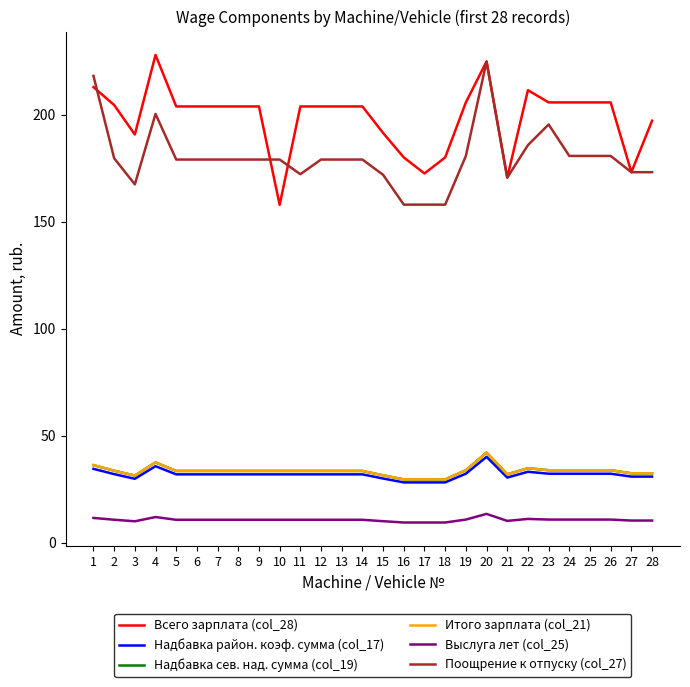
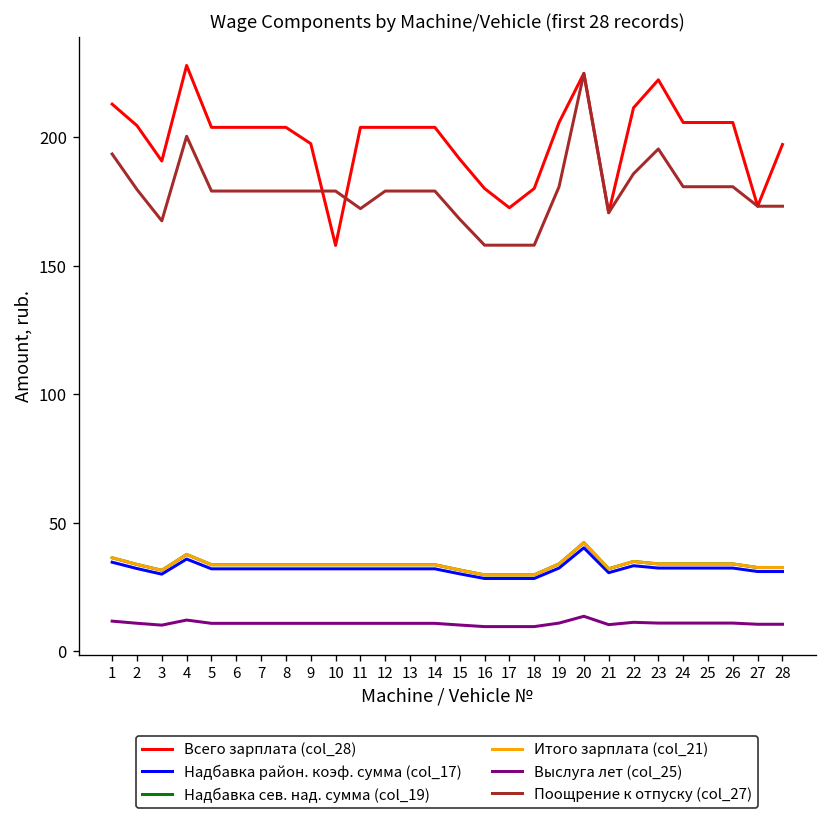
Поощрение к отпуску (col_27), 1: 218 -> 194
Всего зарплата (col_28), 9: 204 -> 198
Поощрение к отпуску (col_27), 15: 172 -> 168
Всего зарплата (col_28), 23: 206 -> 222
